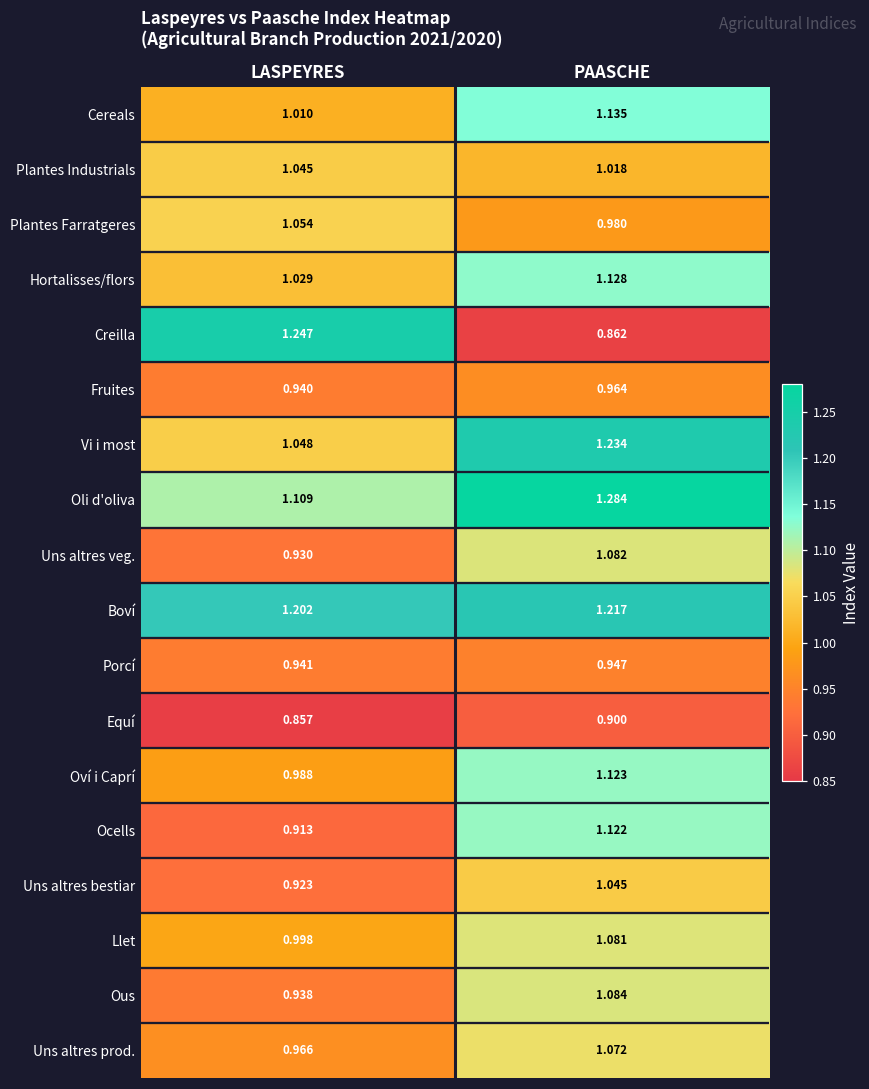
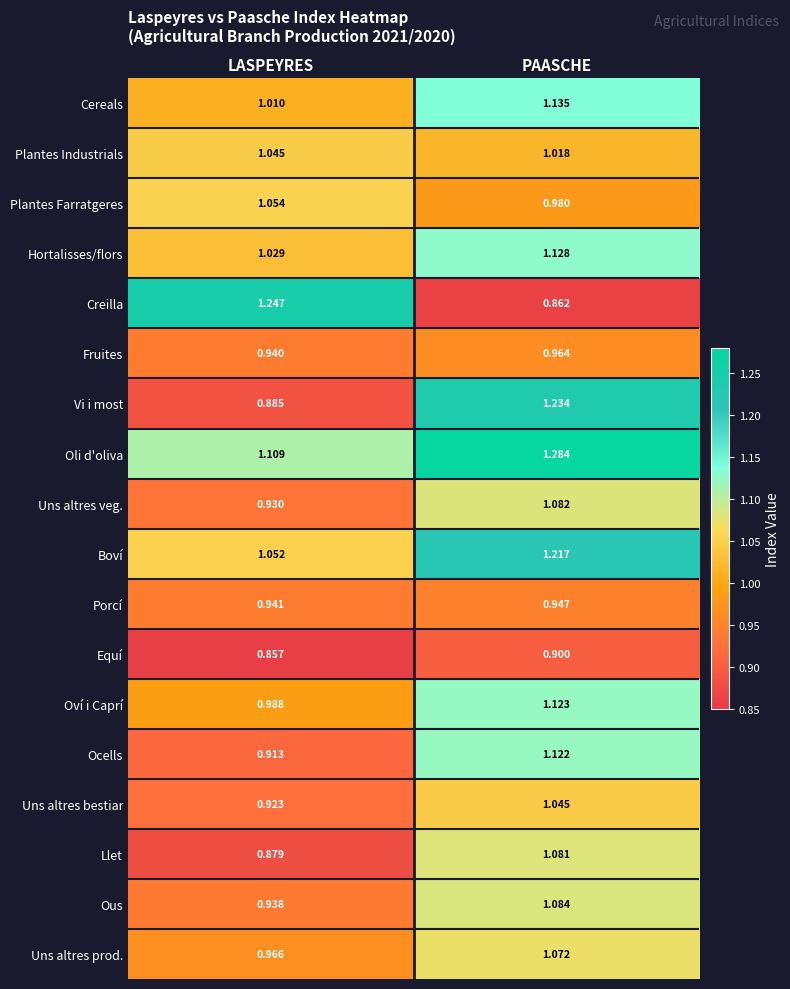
Vi i most, LASPEYRES: 1.048 -> 0.885
Boví, LASPEYRES: 1.202 -> 1.052
Llet, LASPEYRES: 0.998 -> 0.879
